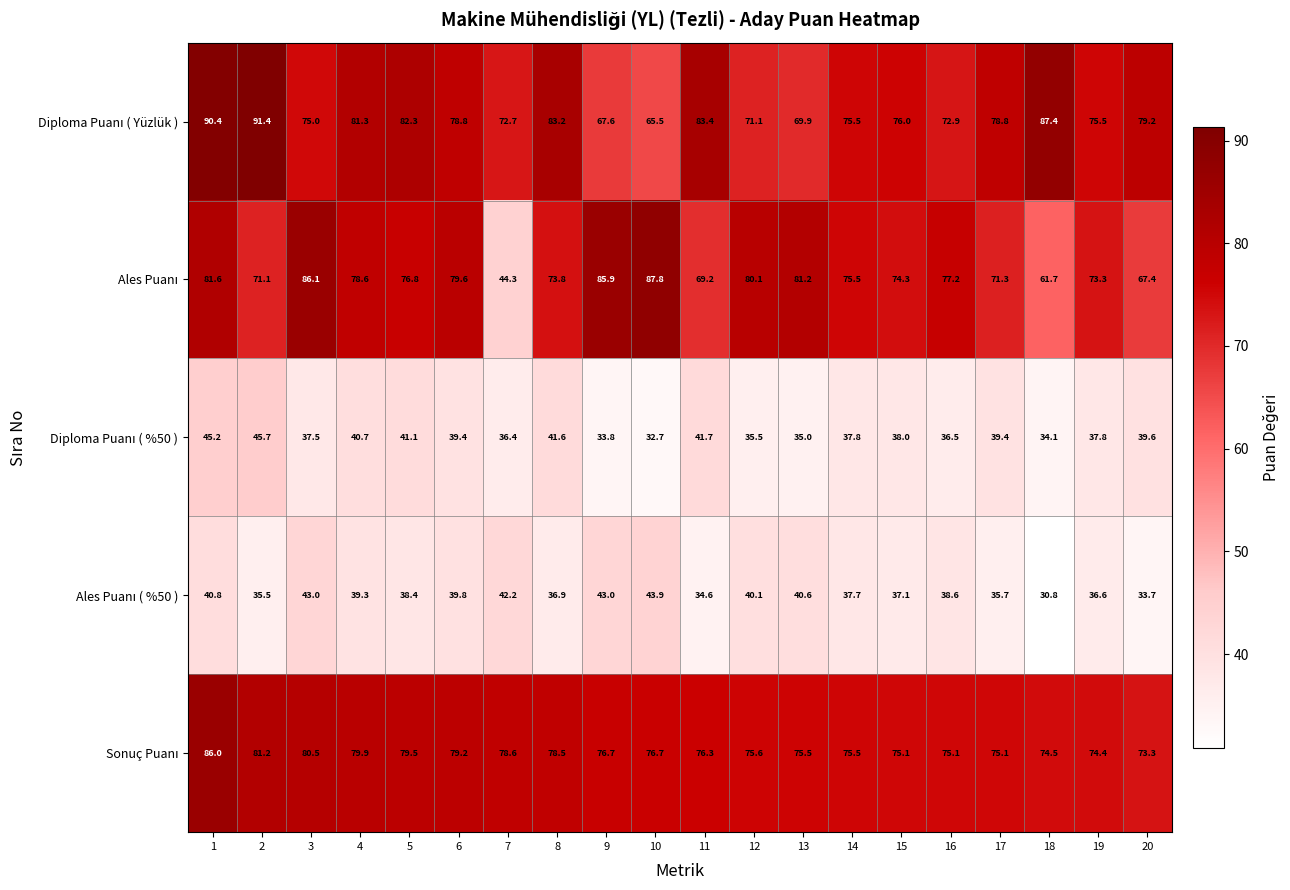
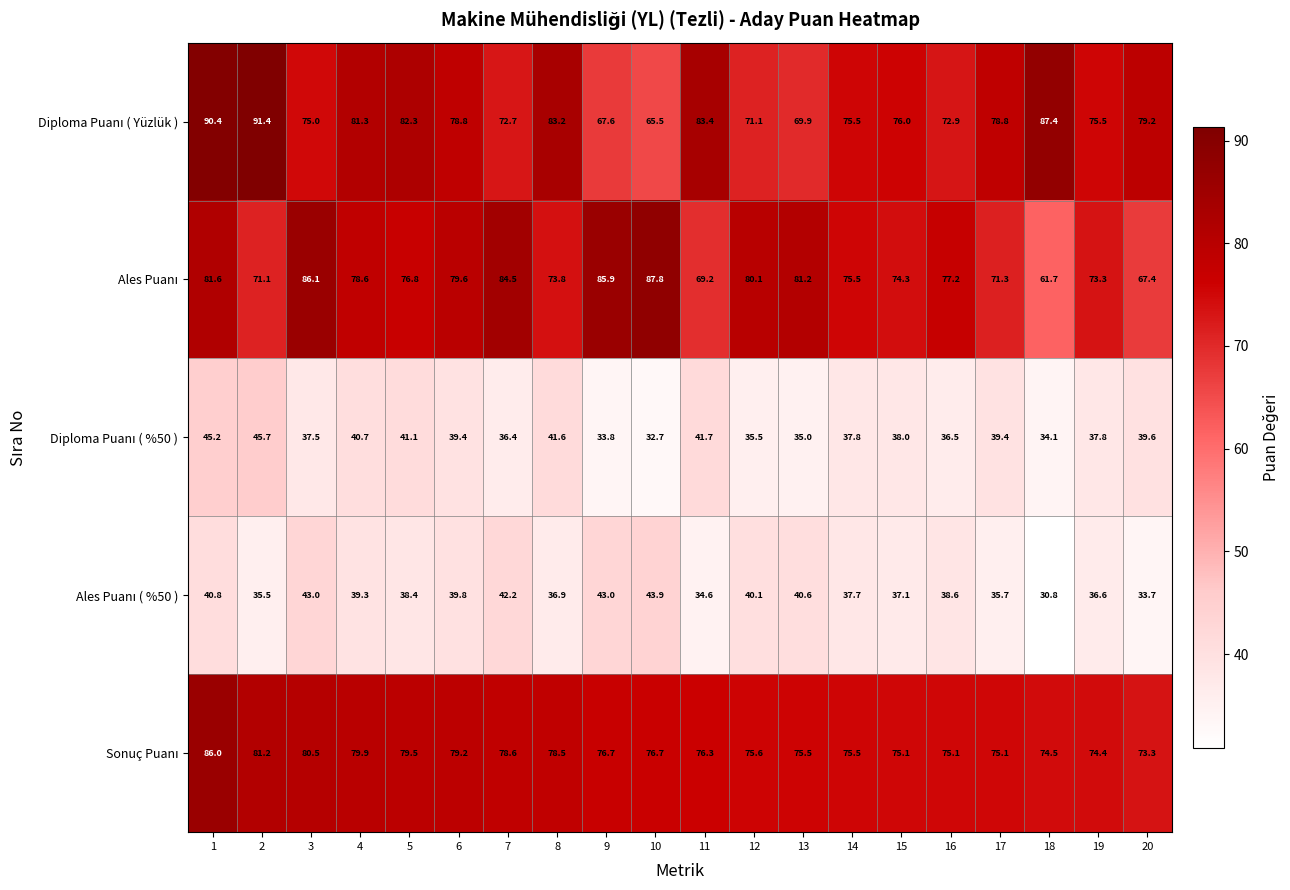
Ales Puanı, 7: 44.3 -> 84.5
